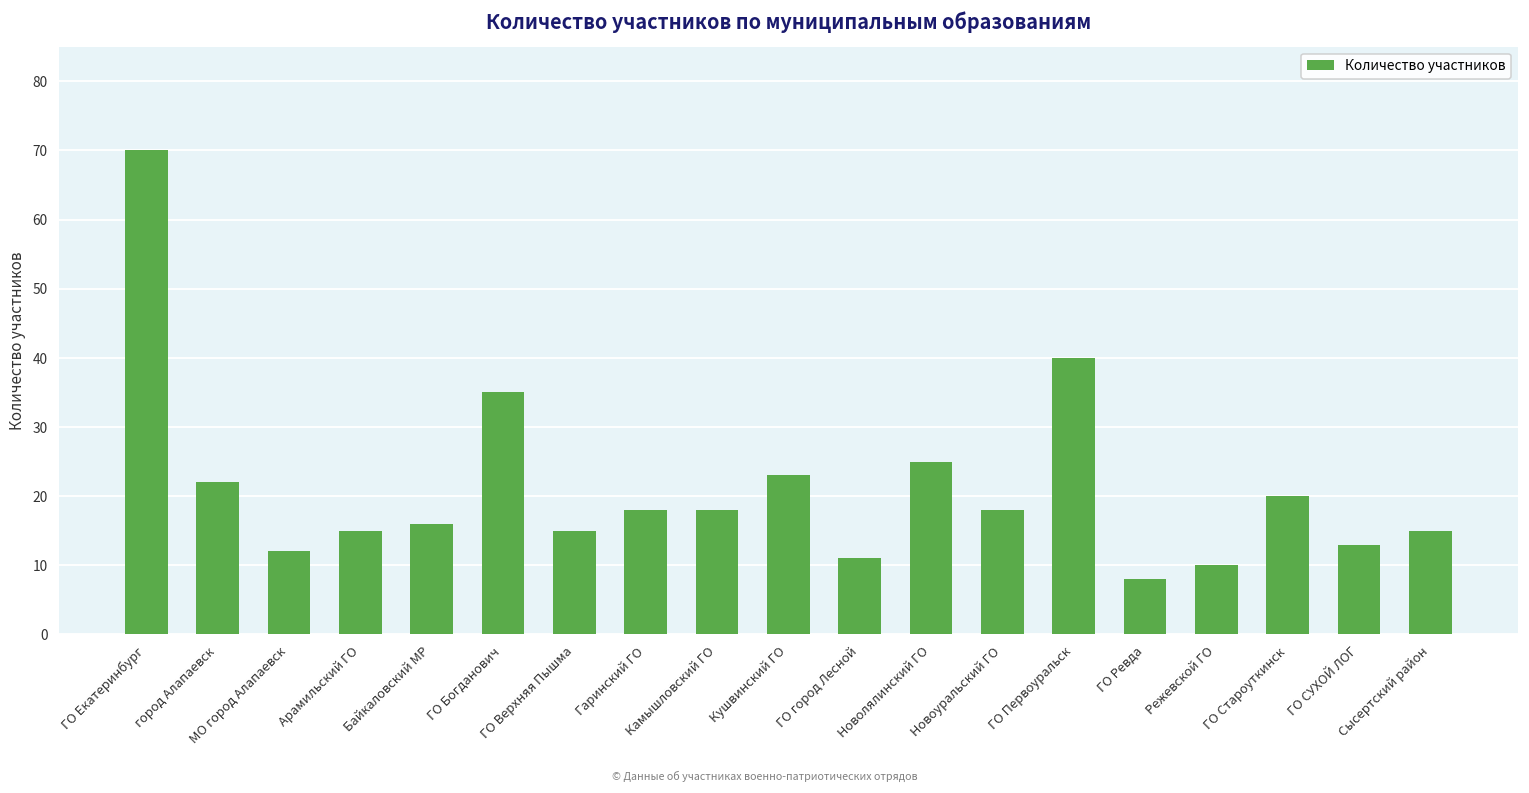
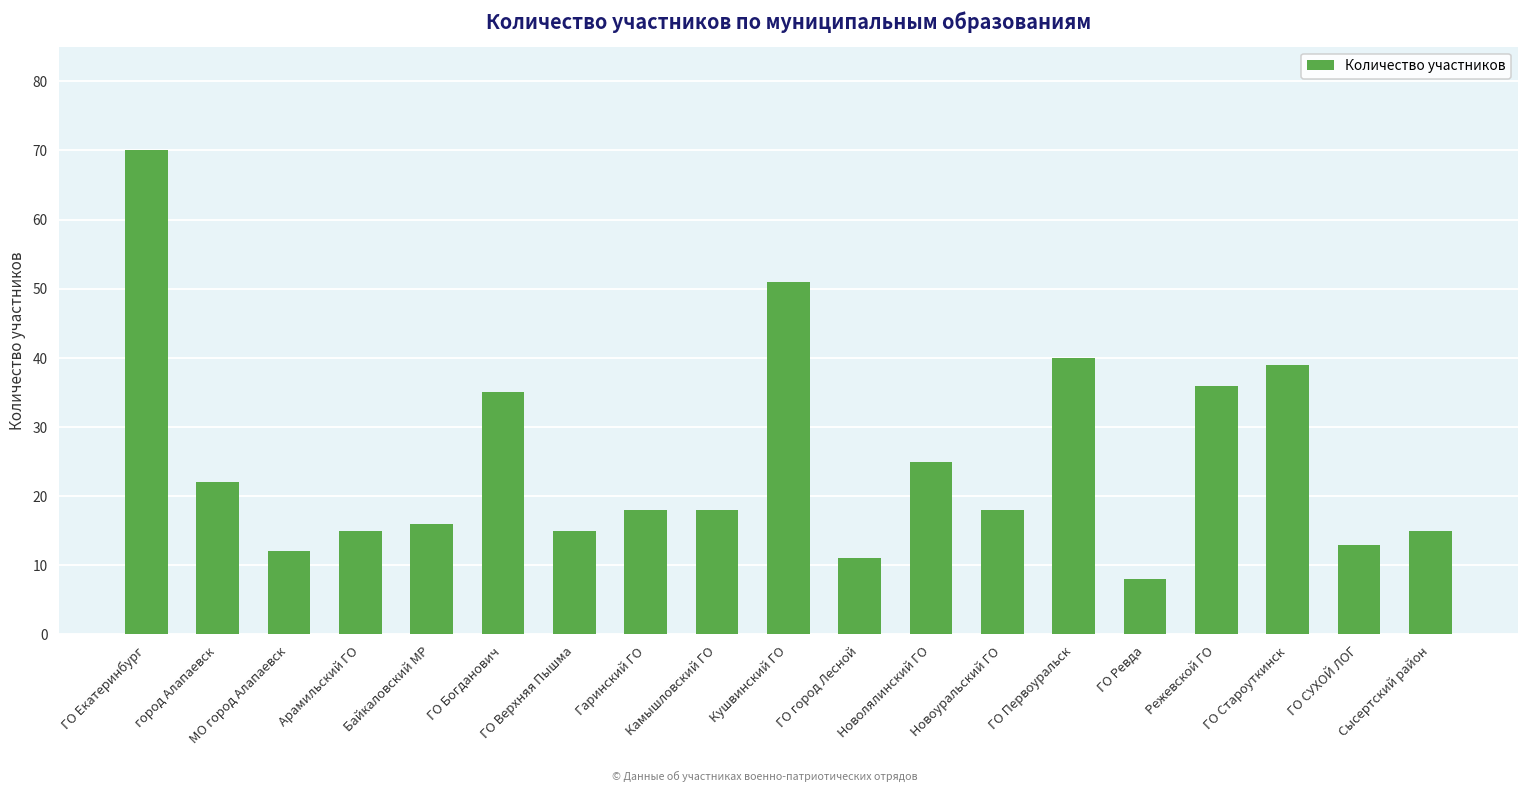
Кушвинский ГО: 23 -> 51
Режевской ГО: 10 -> 36
ГО Староуткинск: 20 -> 39
